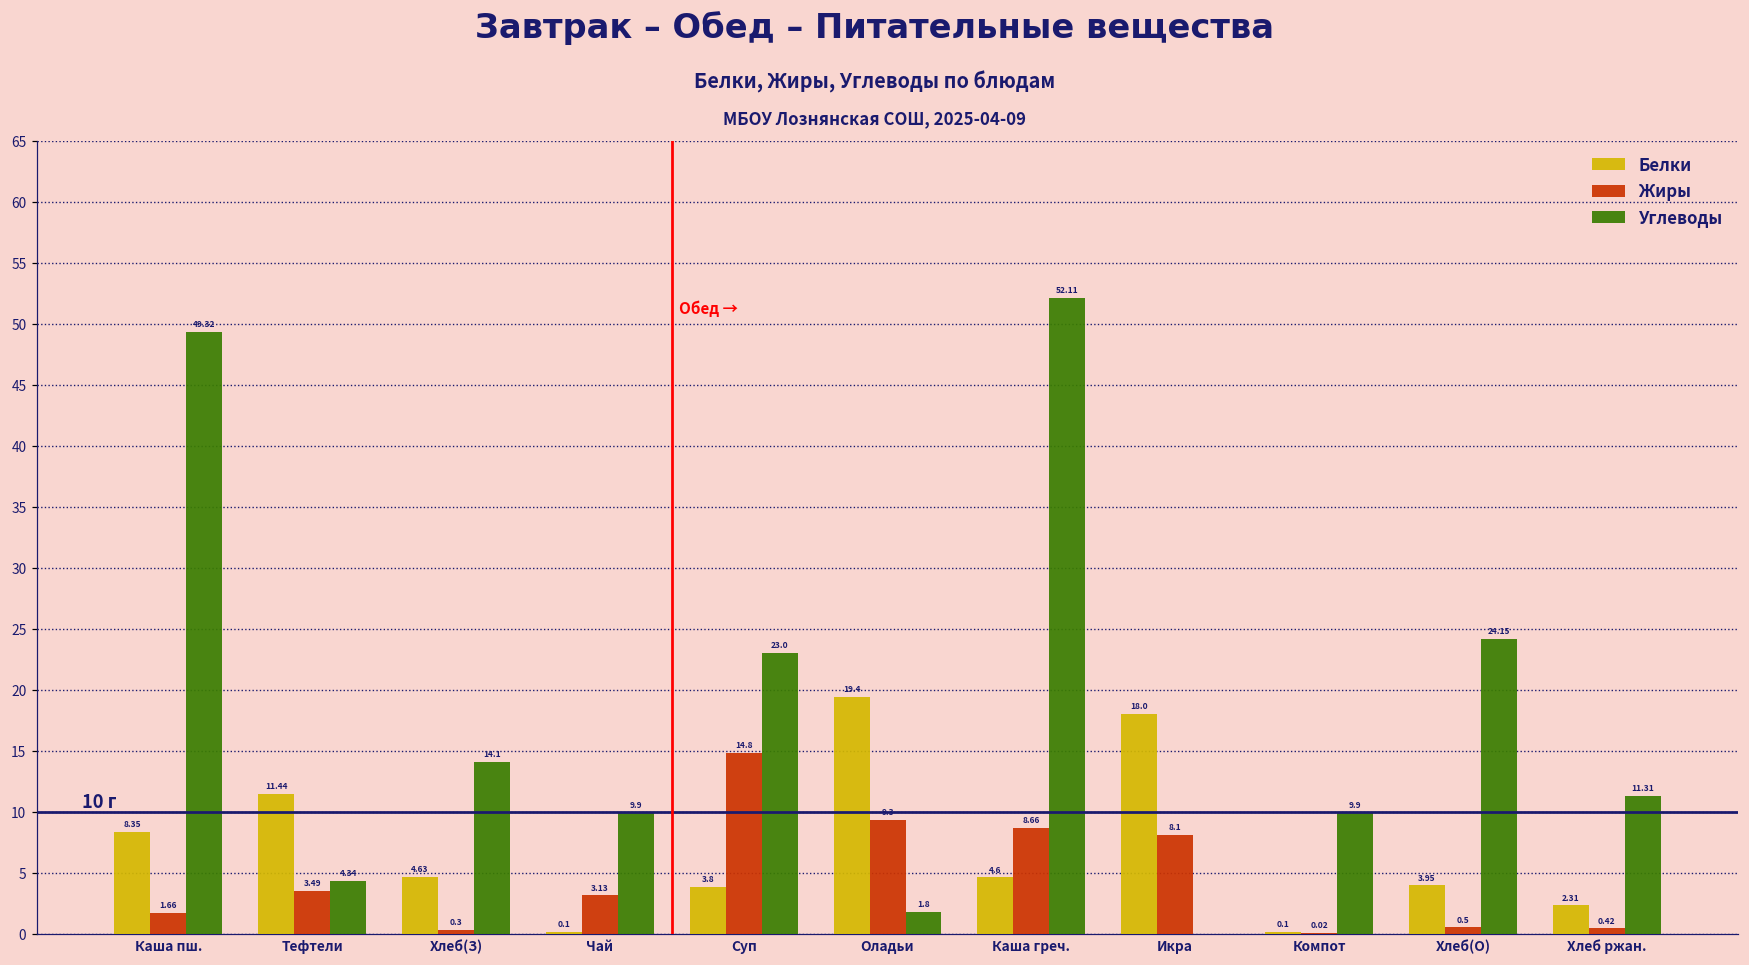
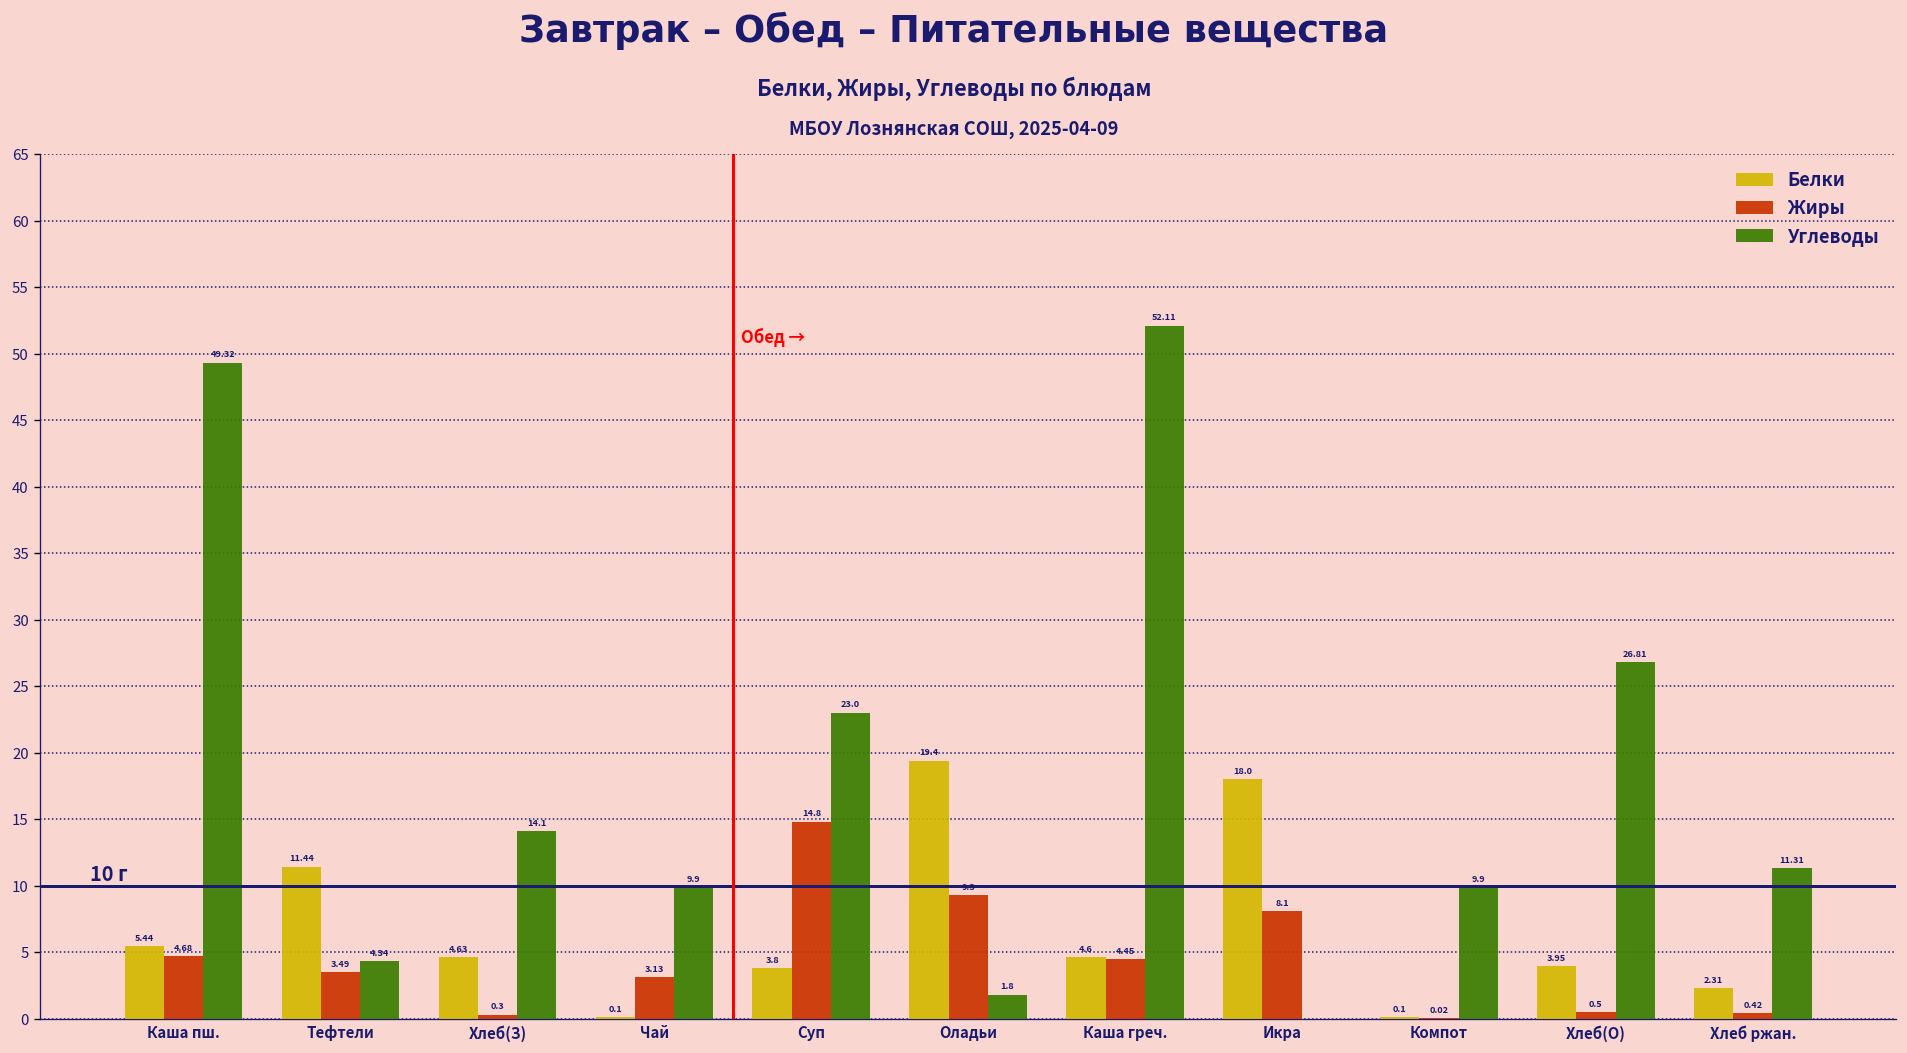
Белки, Каша пш.: 8.35 -> 5.44
Жиры, Каша пш.: 1.66 -> 4.68
Жиры, Каша греч.: 8.66 -> 4.45
Углеводы, Хлеб(О): 24.15 -> 26.81
